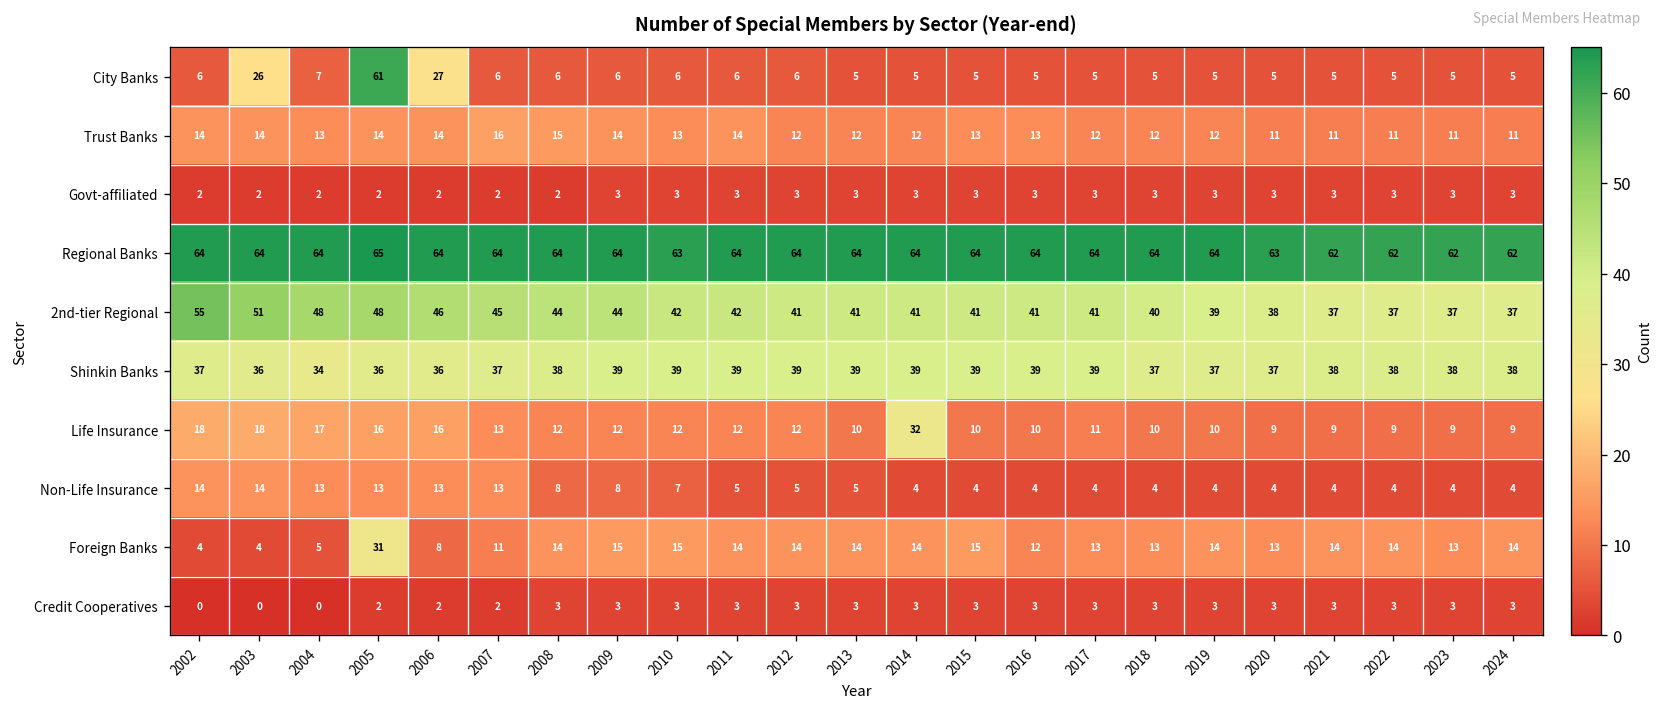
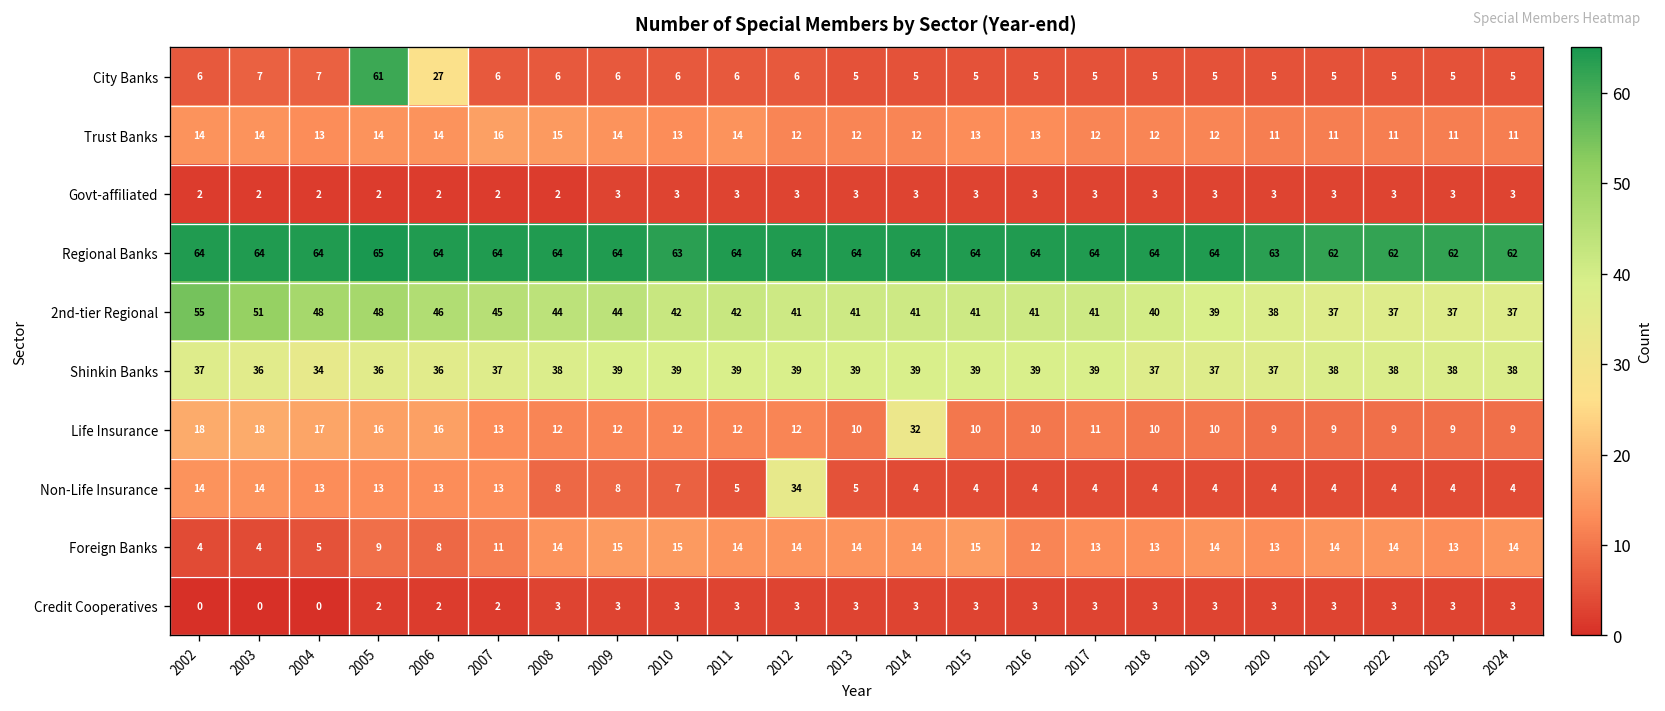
City Banks, 2003: 26 -> 7
Non-Life Insurance, 2012: 5 -> 34
Foreign Banks, 2005: 31 -> 9
